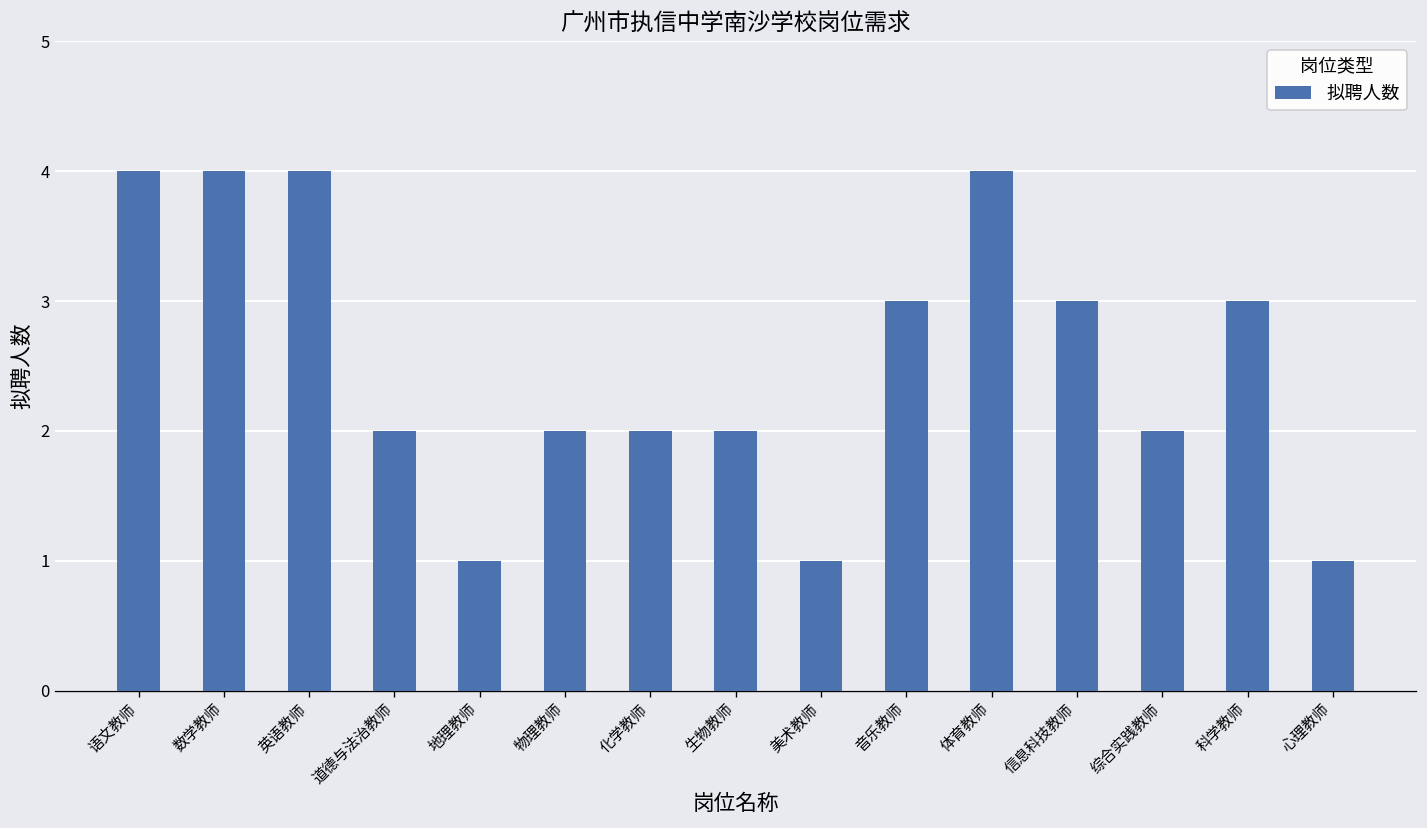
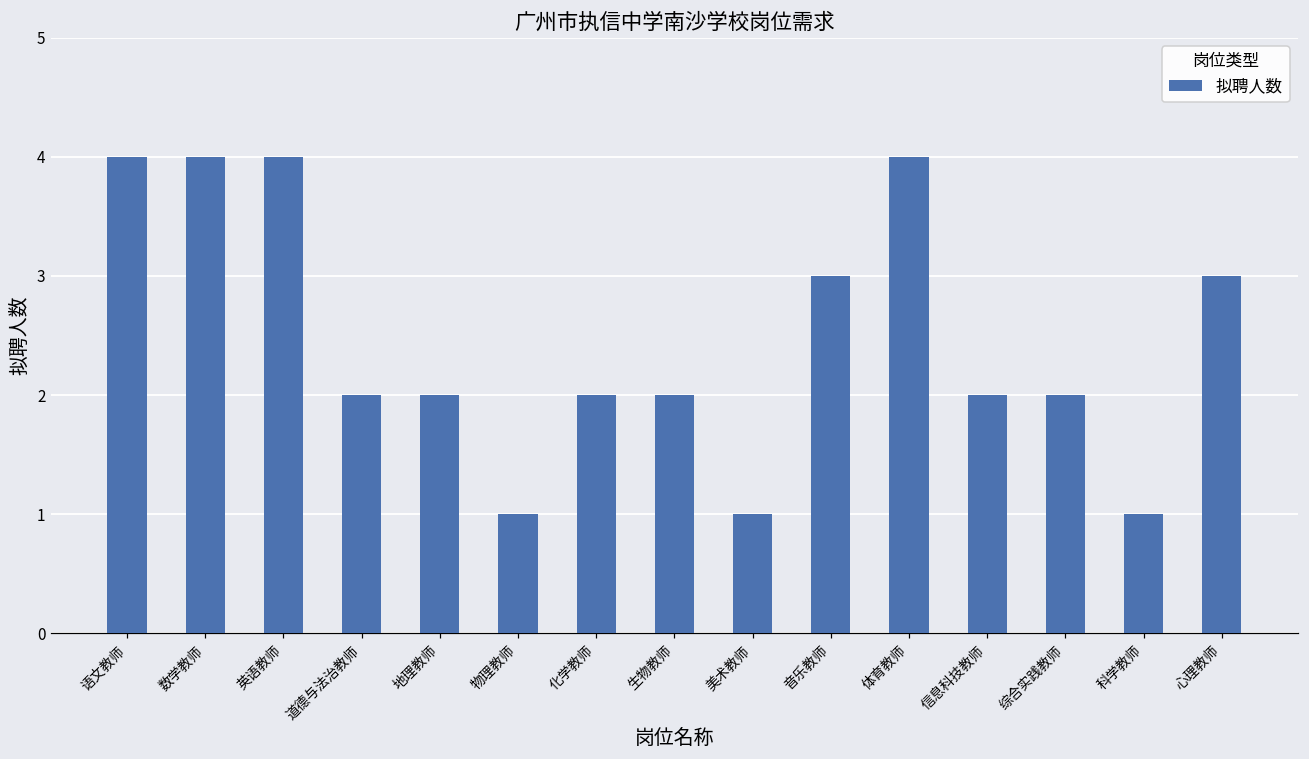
地理教师: 1 -> 2
物理教师: 2 -> 1
信息科技教师: 3 -> 2
科学教师: 3 -> 1
心理教师: 1 -> 3
